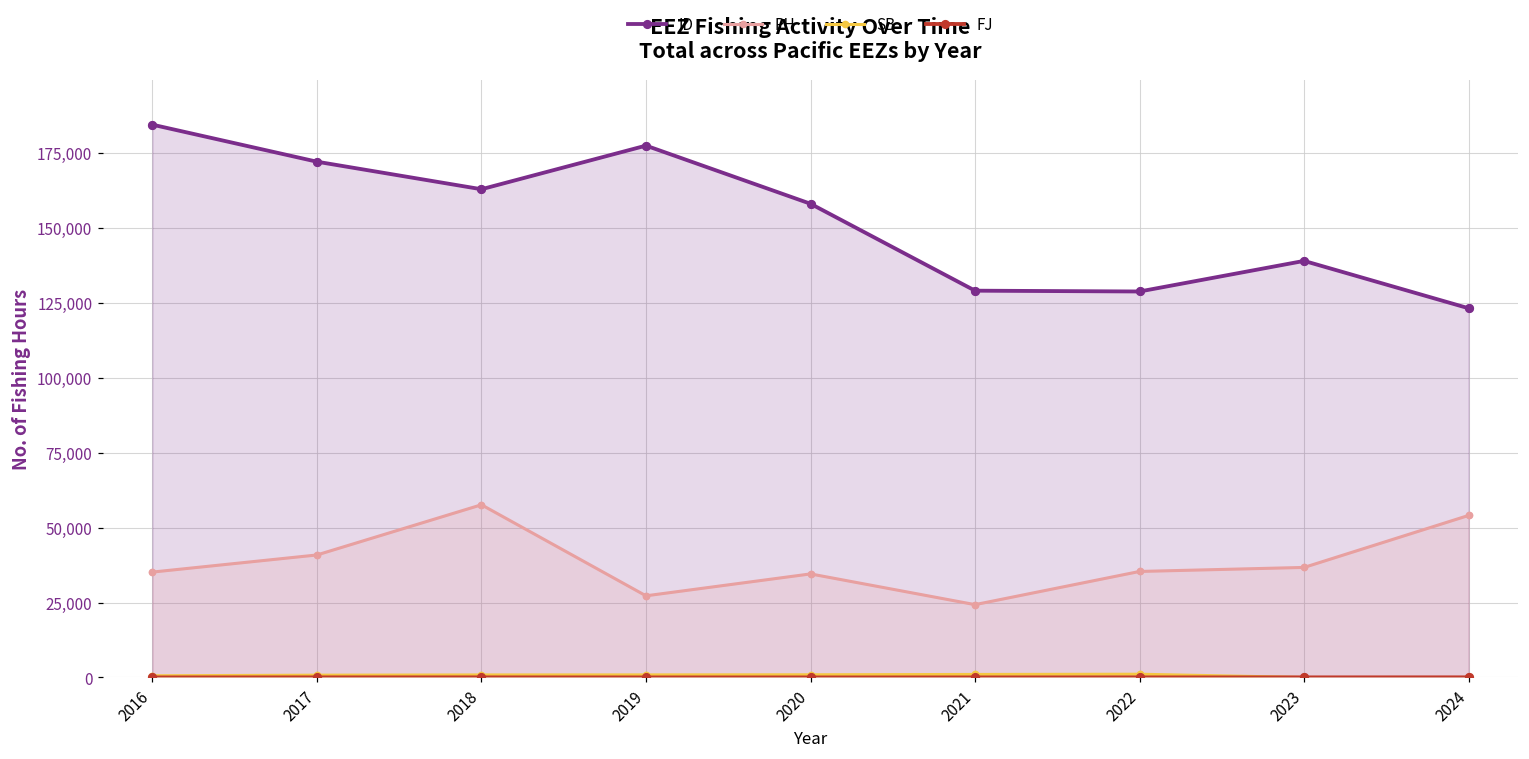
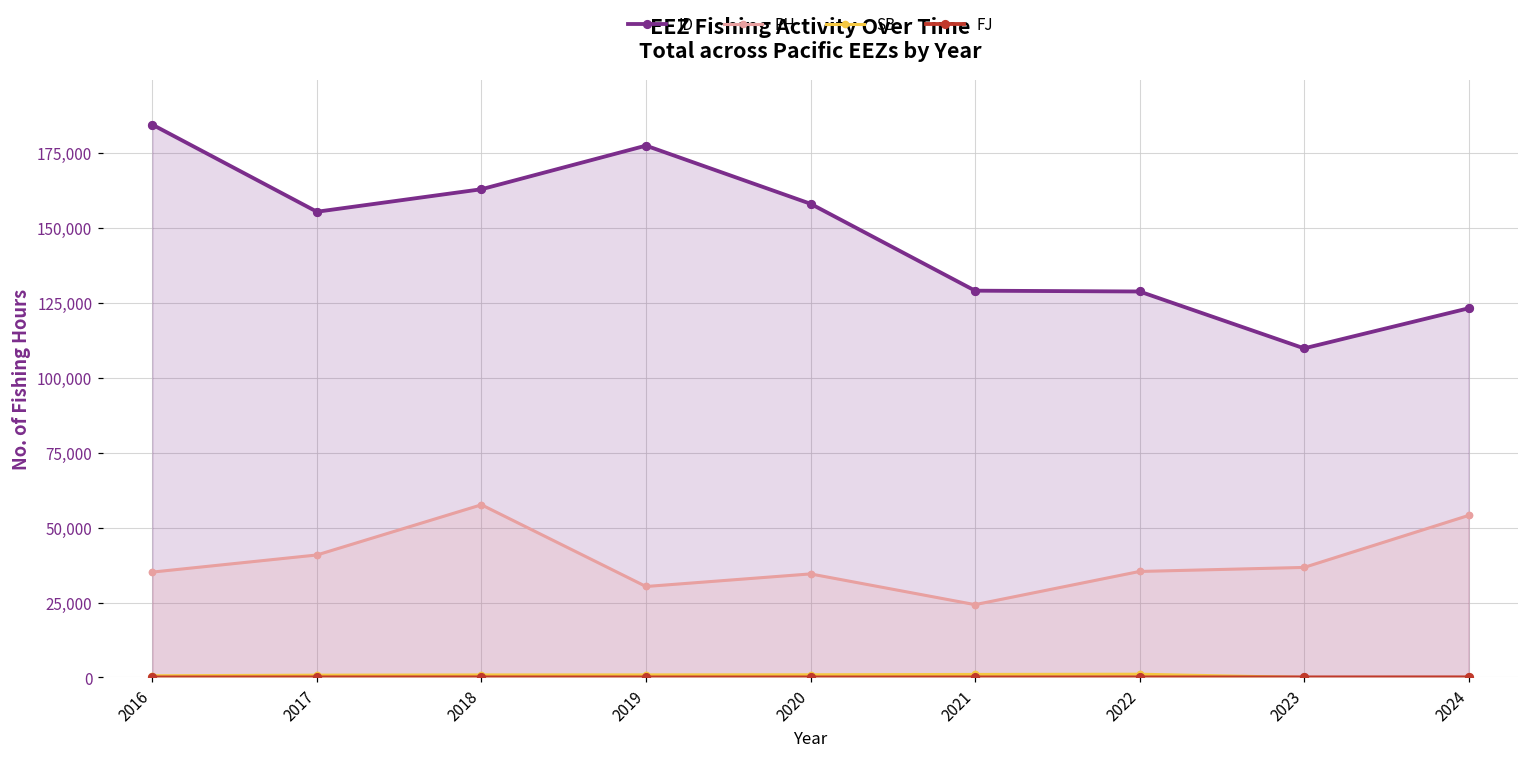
ID, 2017: 172,000 -> 155,000
PH, 2019: 27,000 -> 30,000
ID, 2023: 139,000 -> 110,000
